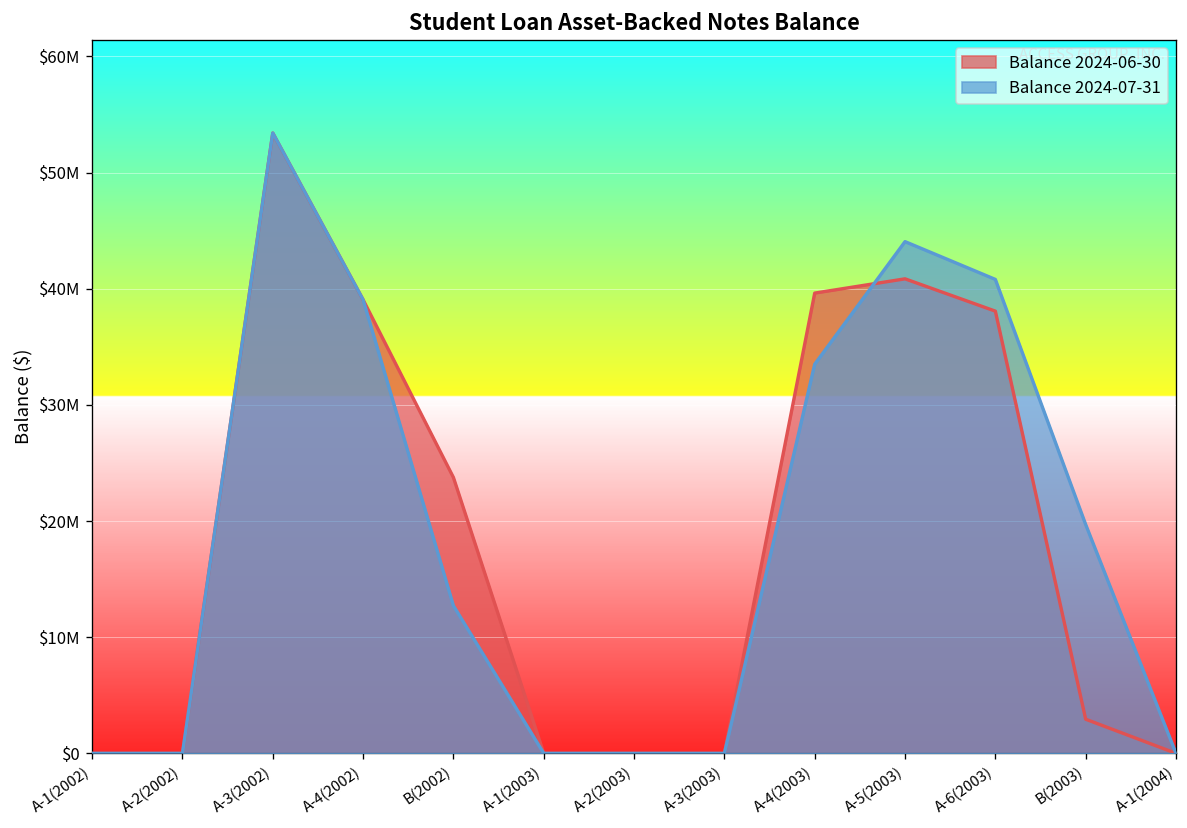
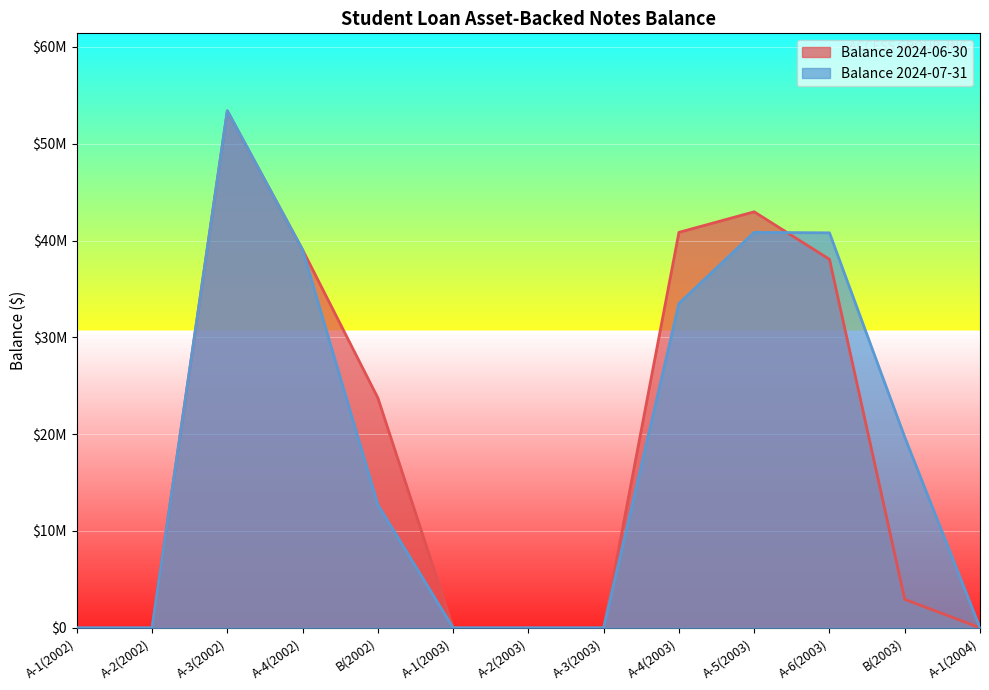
Balance 2024-06-30, A-4(2003): $40000000 -> $41000000
Balance 2024-06-30, A-5(2003): $41000000 -> $43000000
Balance 2024-07-31, A-5(2003): $44000000 -> $41000000
